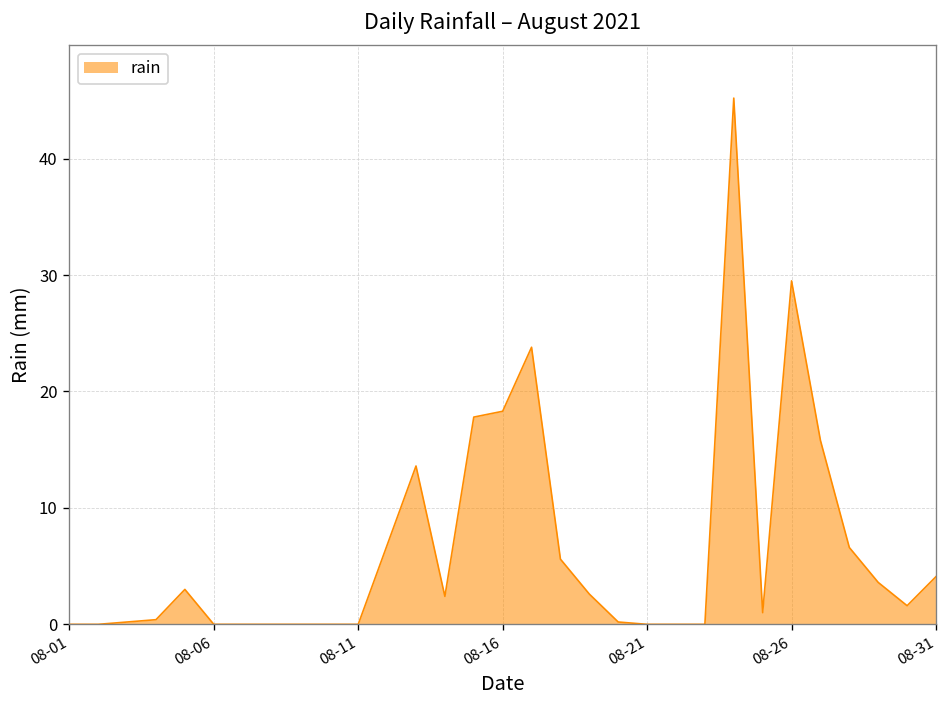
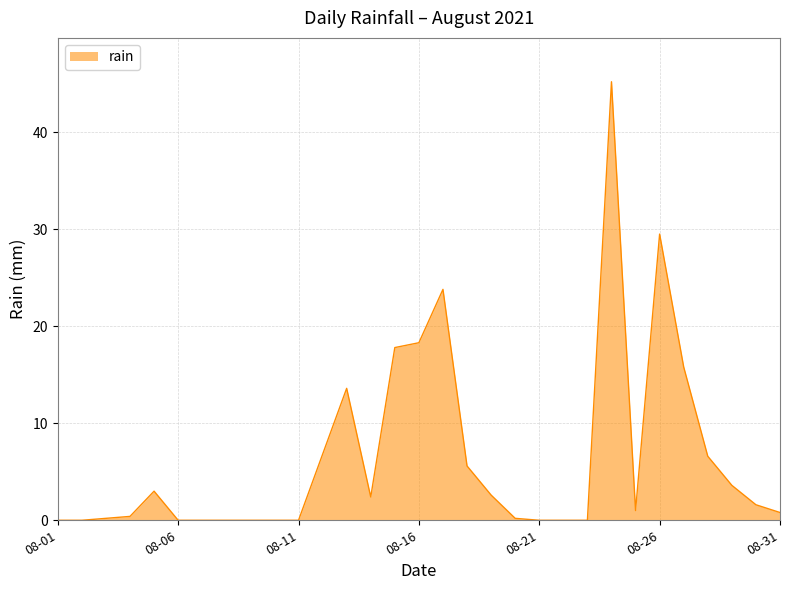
08-31: 4 -> 1
